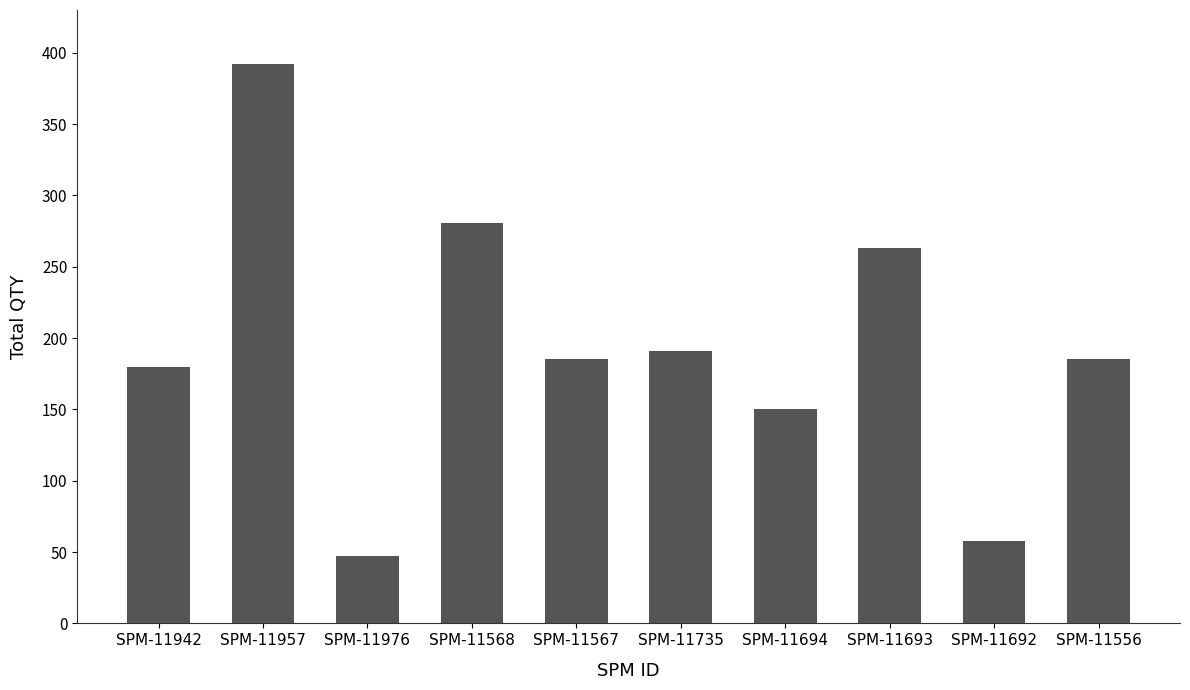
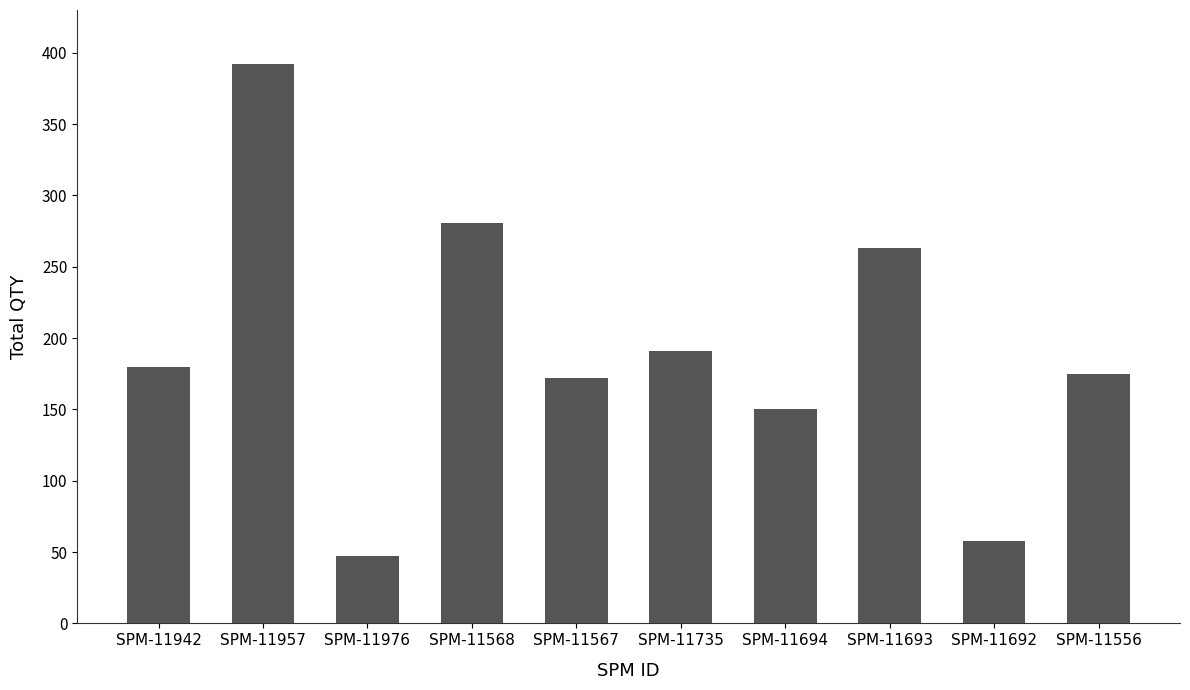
SPM-11567: 185 -> 172
SPM-11556: 185 -> 175
